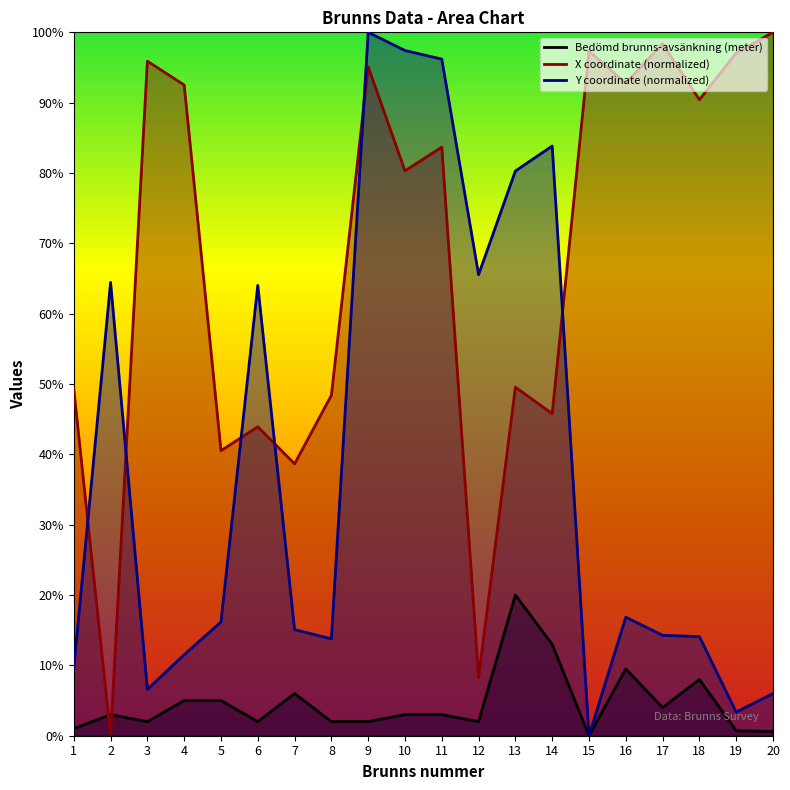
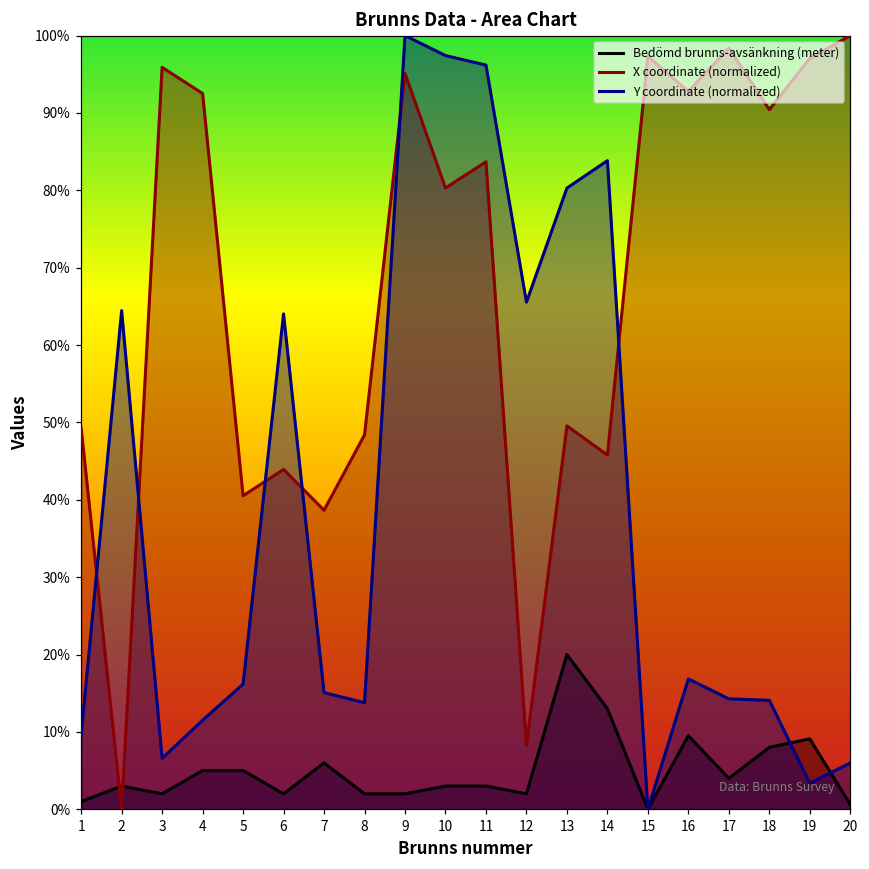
Bedömd brunns-avsänkning (meter), 19: 1% -> 9%
